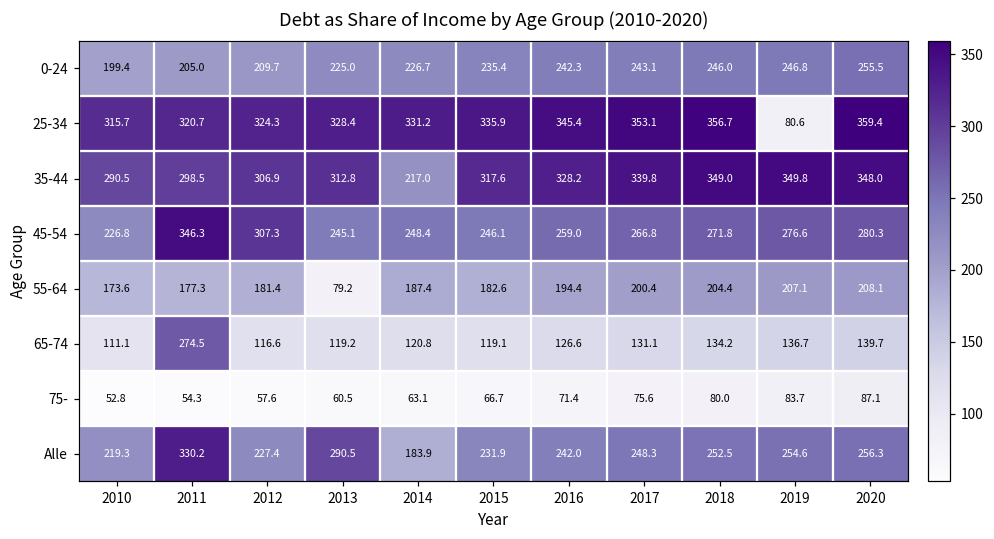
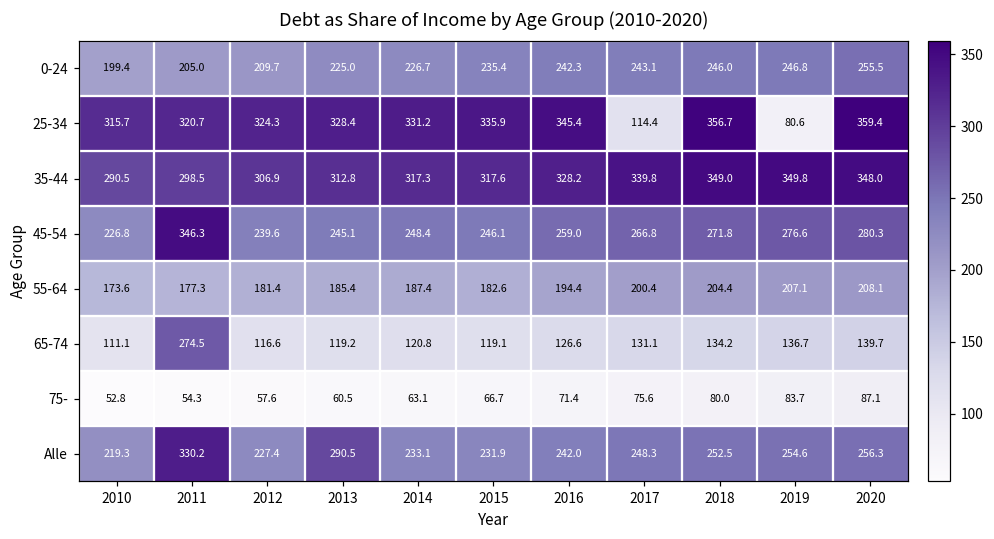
25-34, 2017: 353.1 -> 114.4
35-44, 2014: 217.0 -> 317.3
45-54, 2012: 307.3 -> 239.6
55-64, 2013: 79.2 -> 185.4
Alle, 2014: 183.9 -> 233.1
